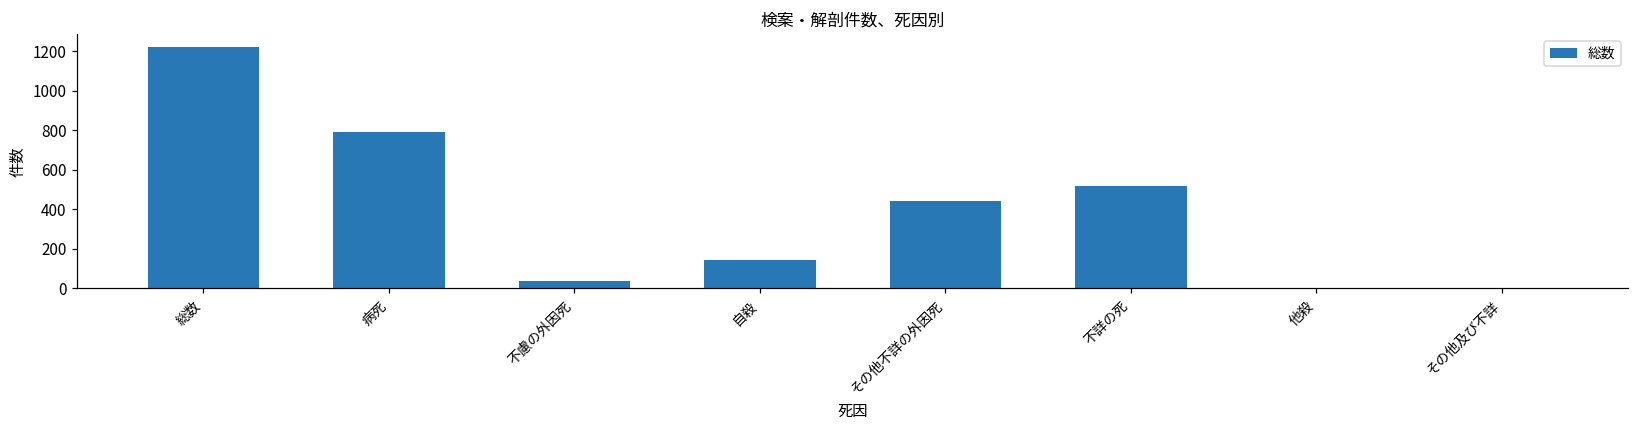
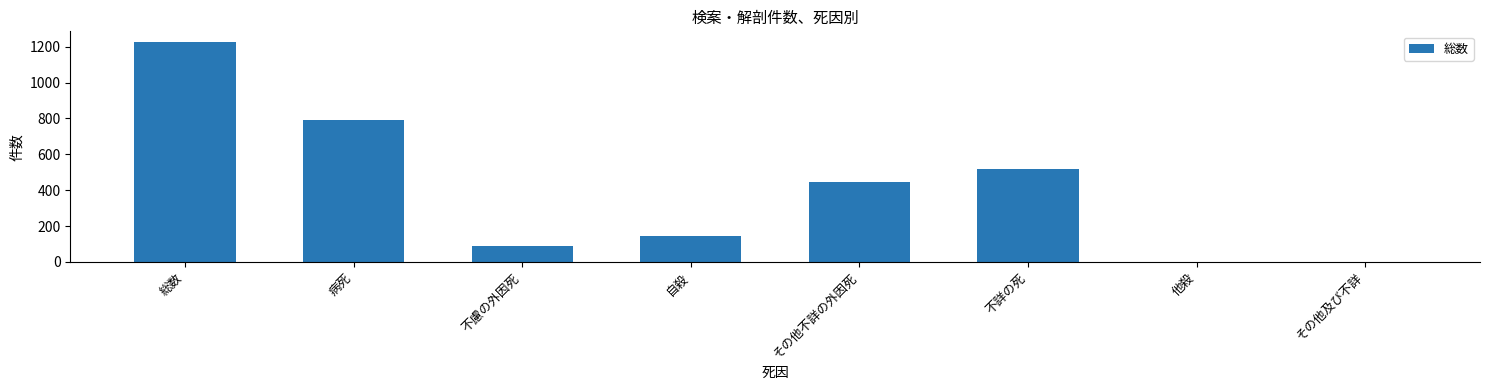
不慮の外因死: 40 -> 90
